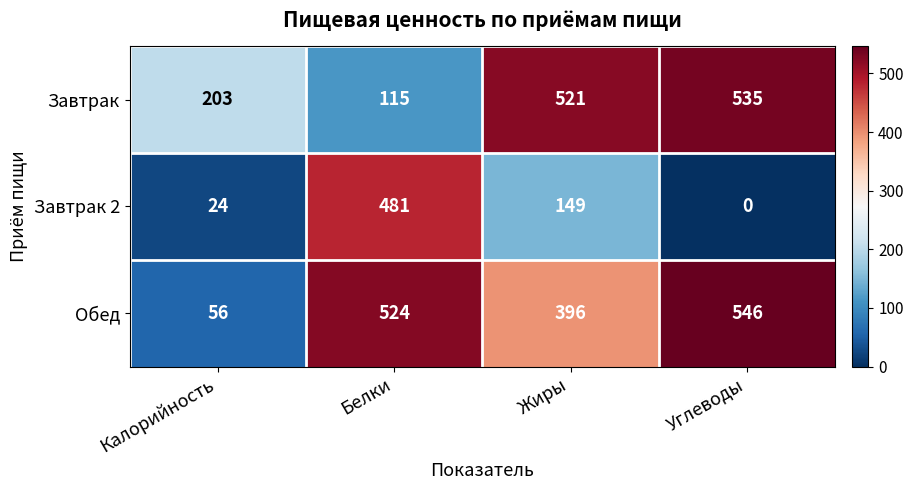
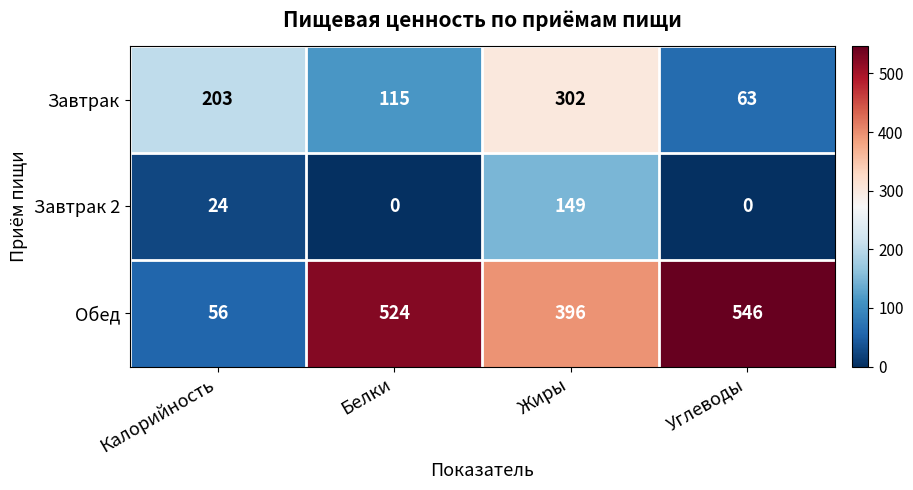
Завтрак, Жиры: 521 -> 302
Завтрак, Углеводы: 535 -> 63
Завтрак 2, Белки: 481 -> 0
